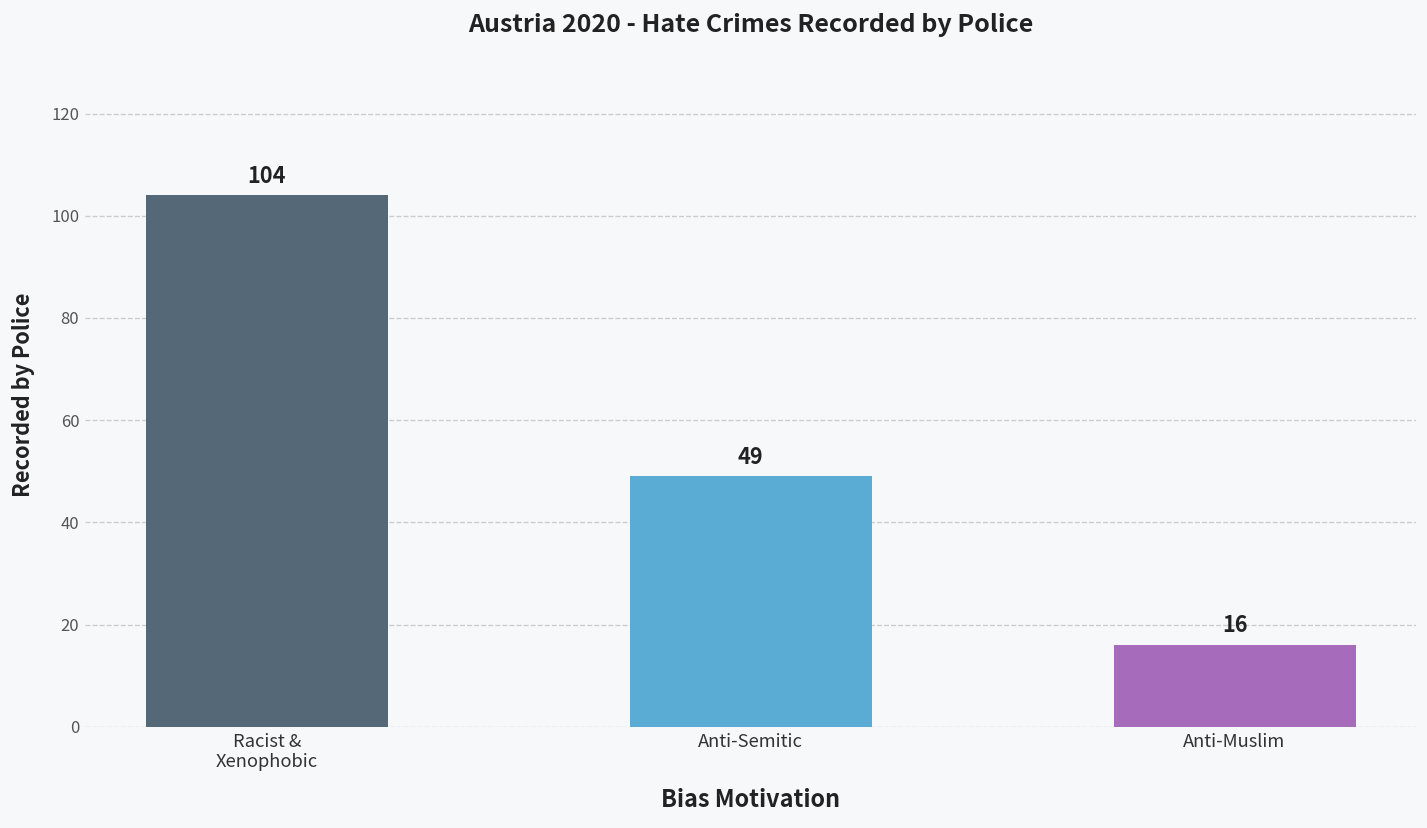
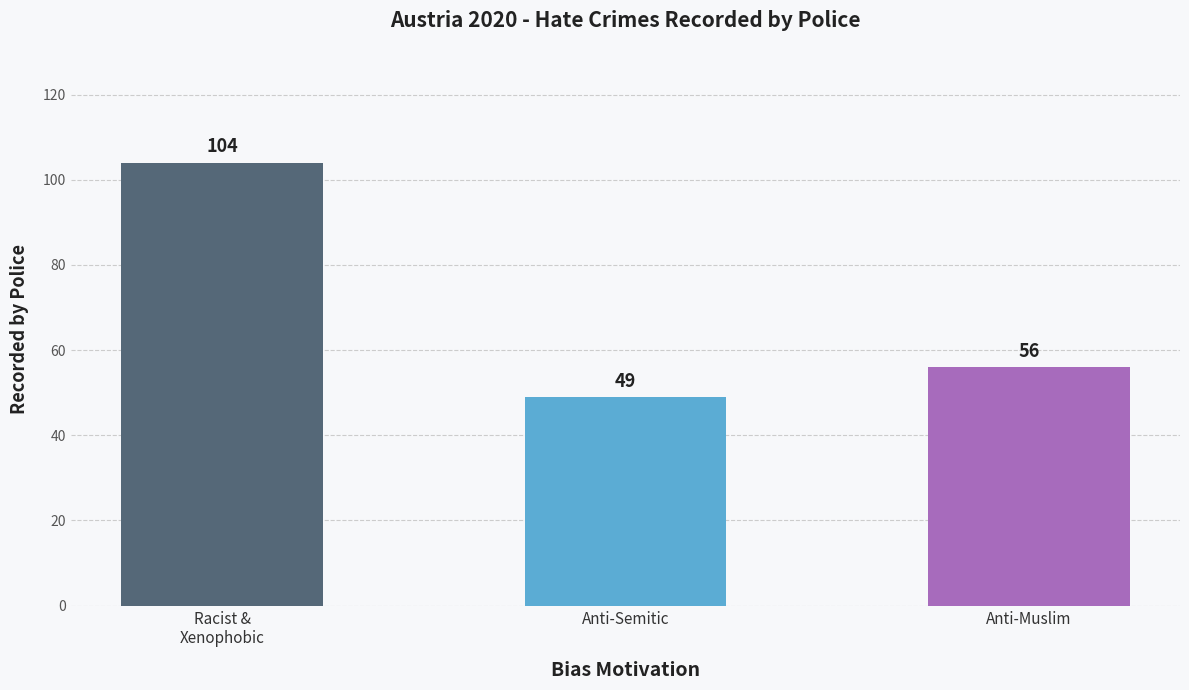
Anti-Muslim: 16 -> 56
